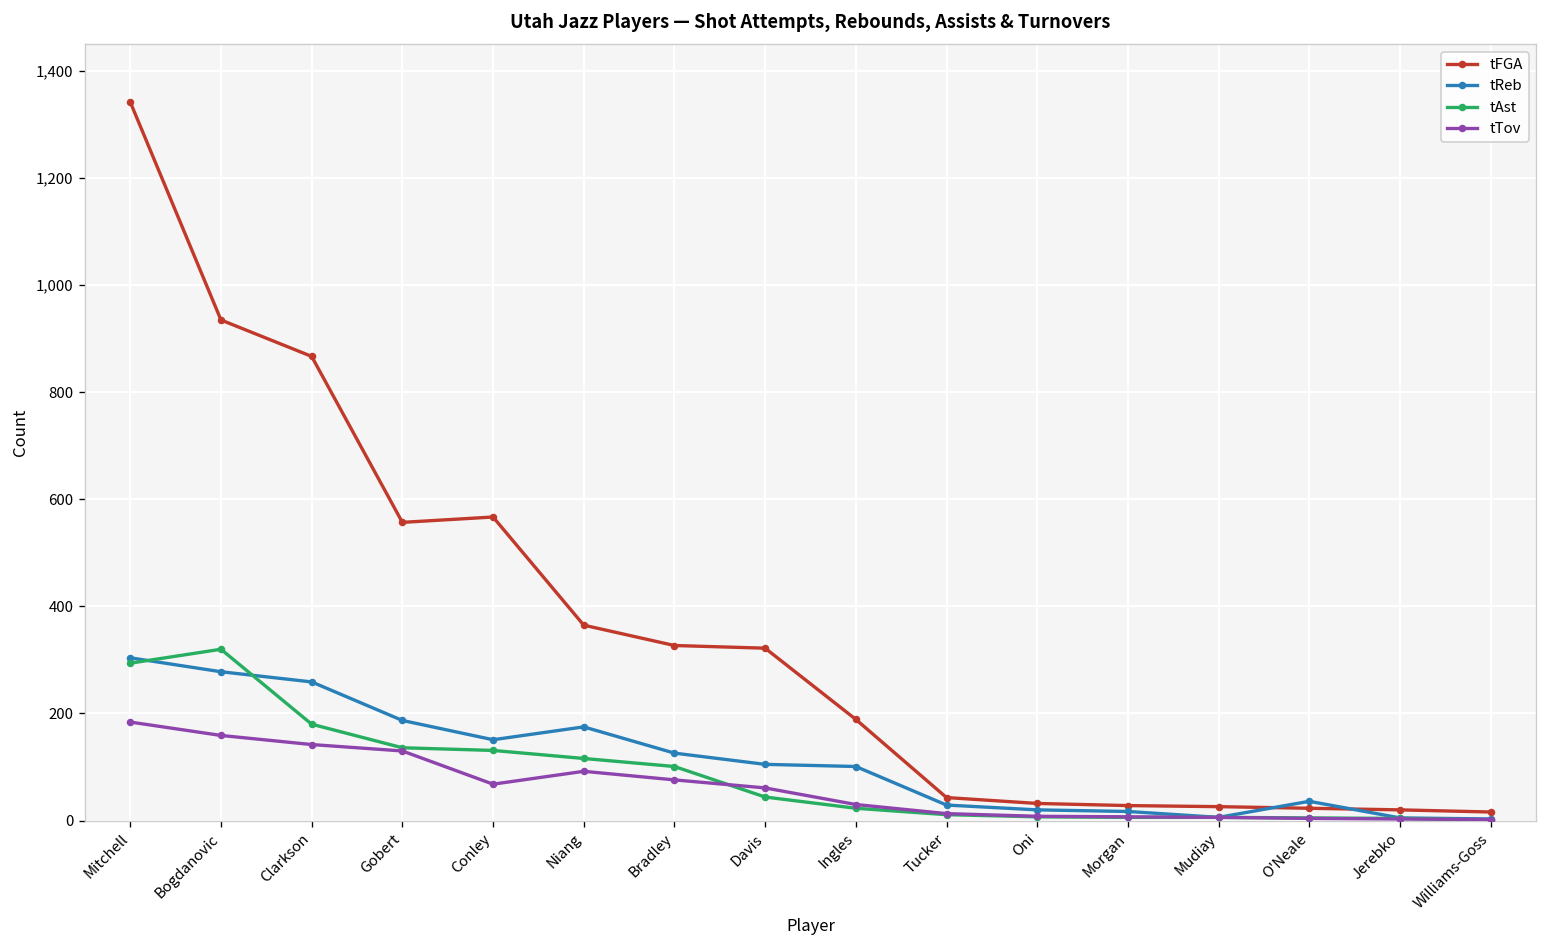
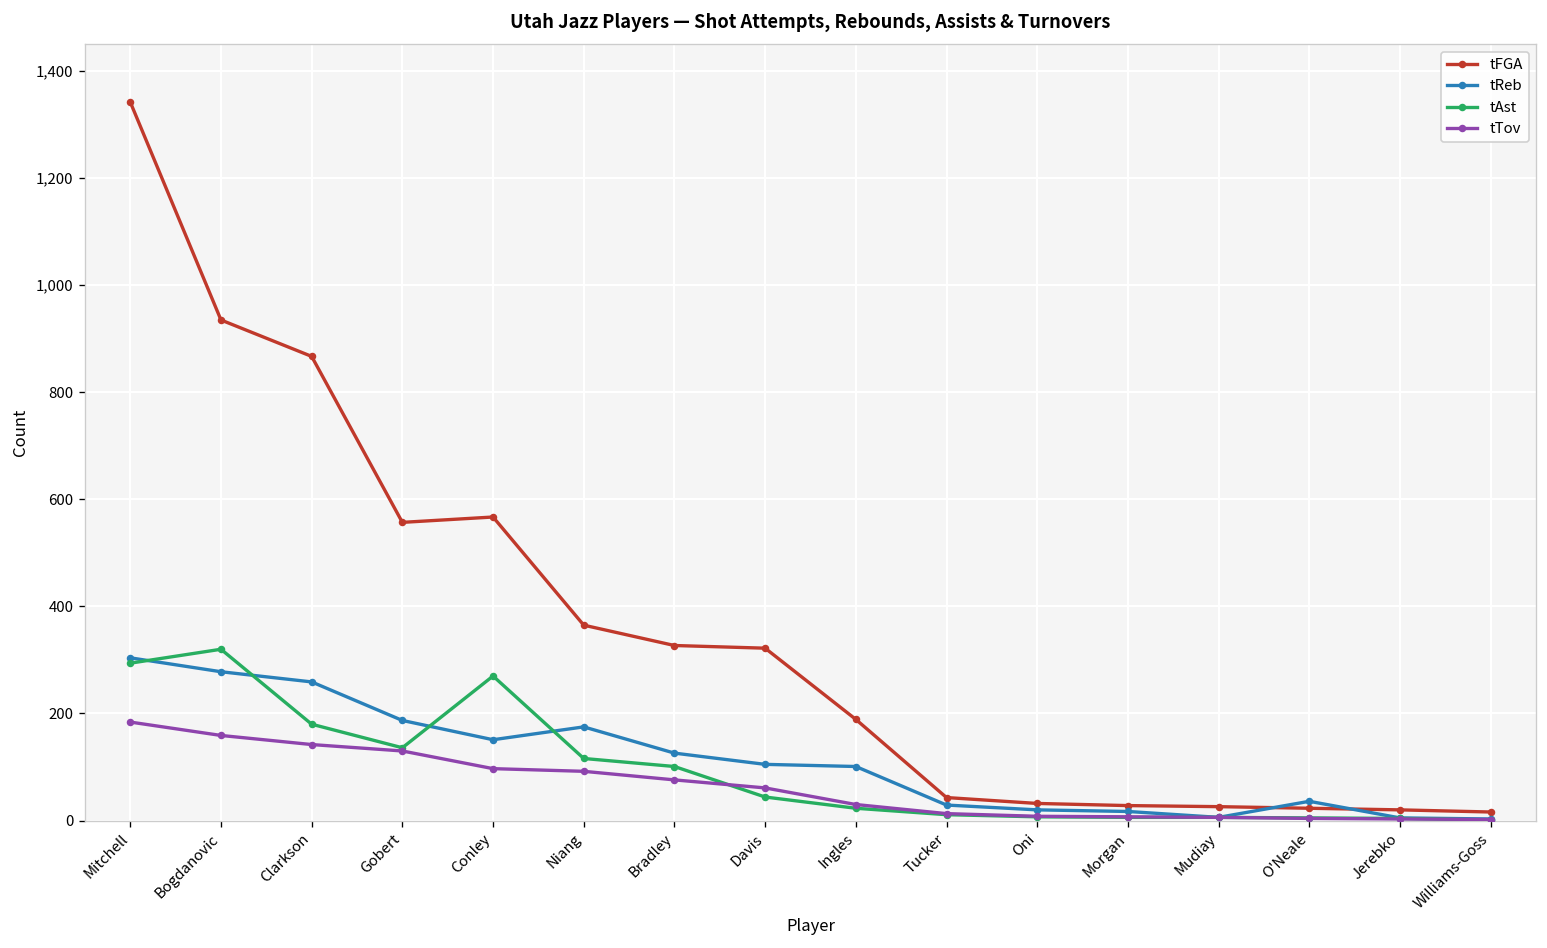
tAst, Conley: 130 -> 270
tTov, Conley: 70 -> 100
